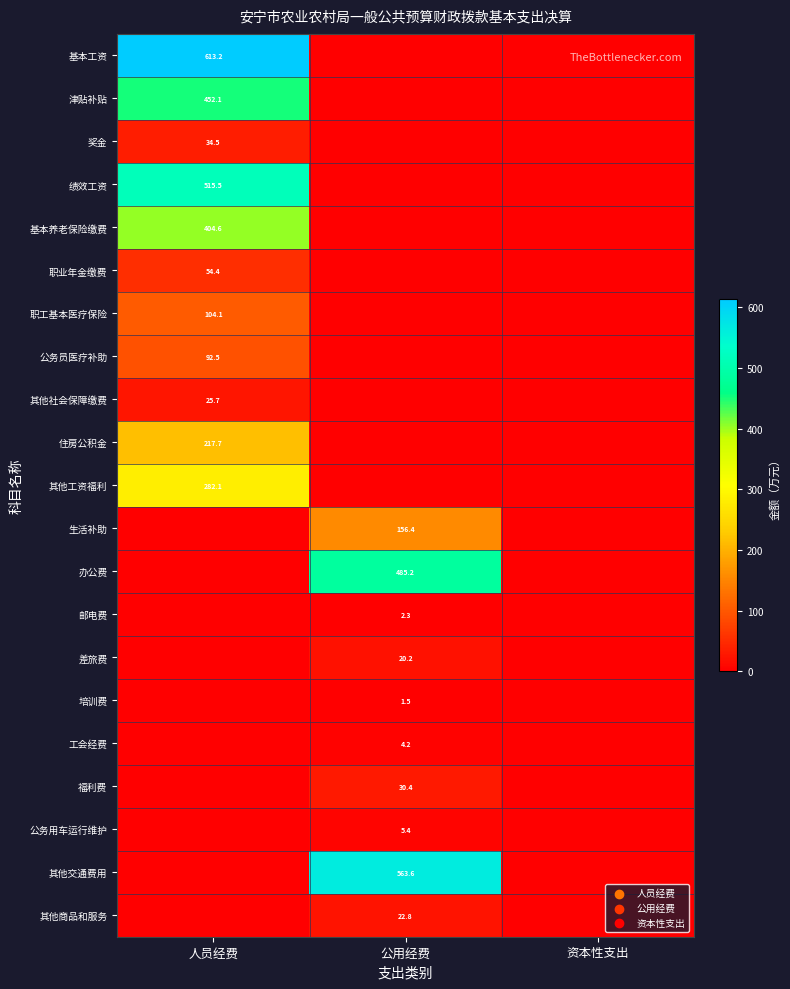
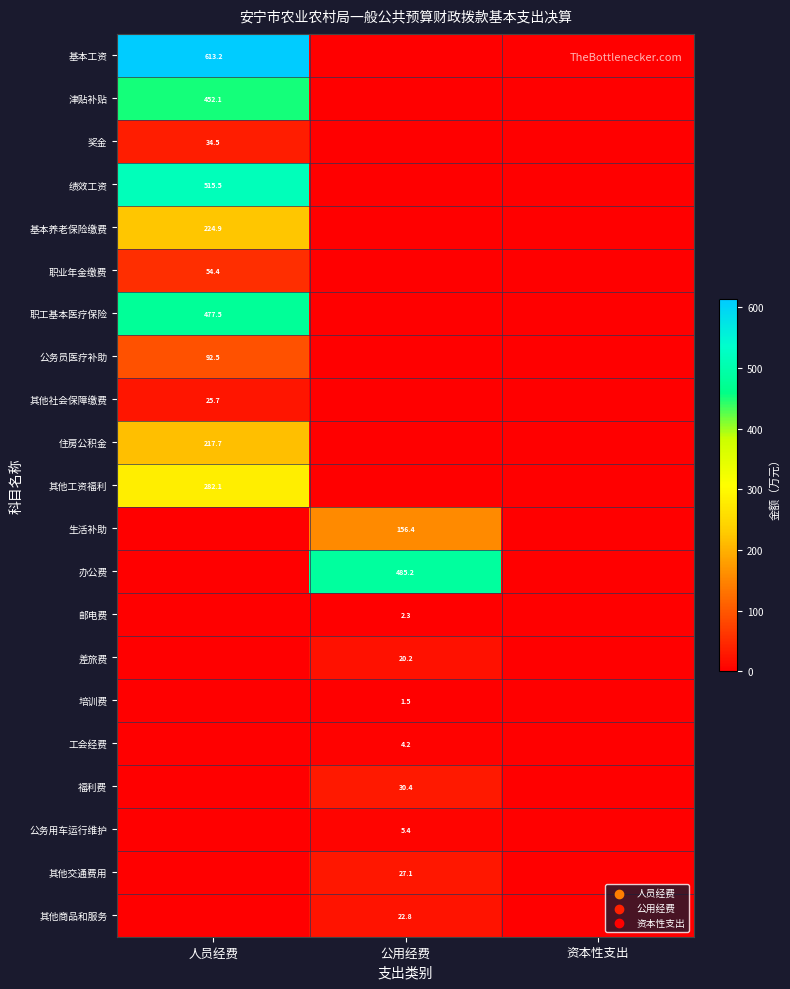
基本养老保险缴费, 人员经费: 404.6 -> 224.9
职工基本医疗保险, 人员经费: 104.1 -> 477.5
其他交通费用, 公用经费: 563.6 -> 27.1
